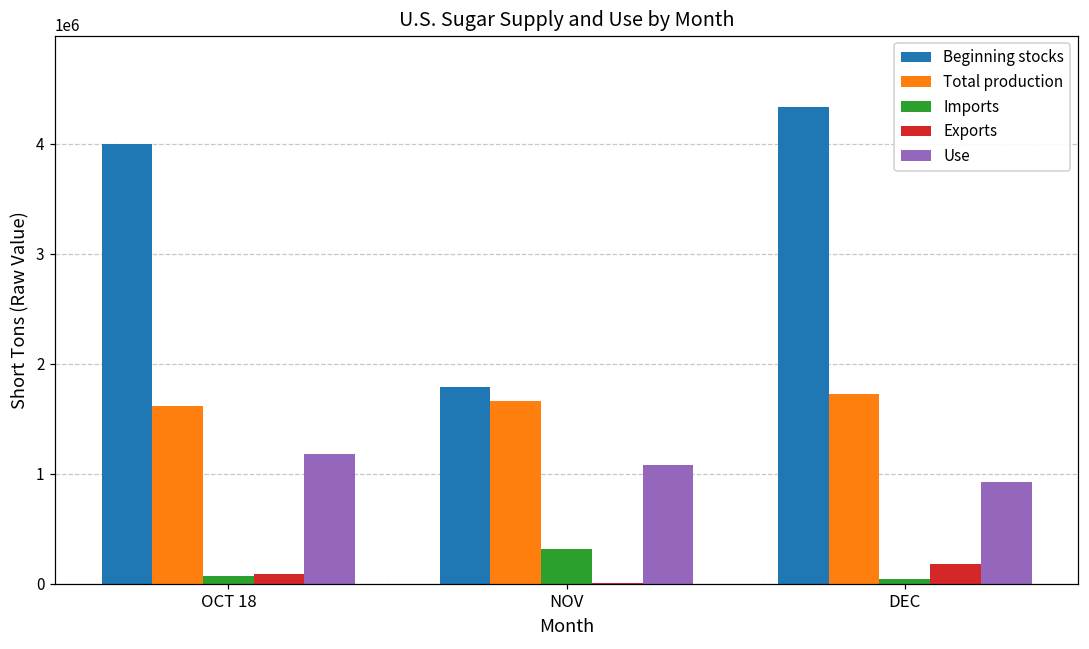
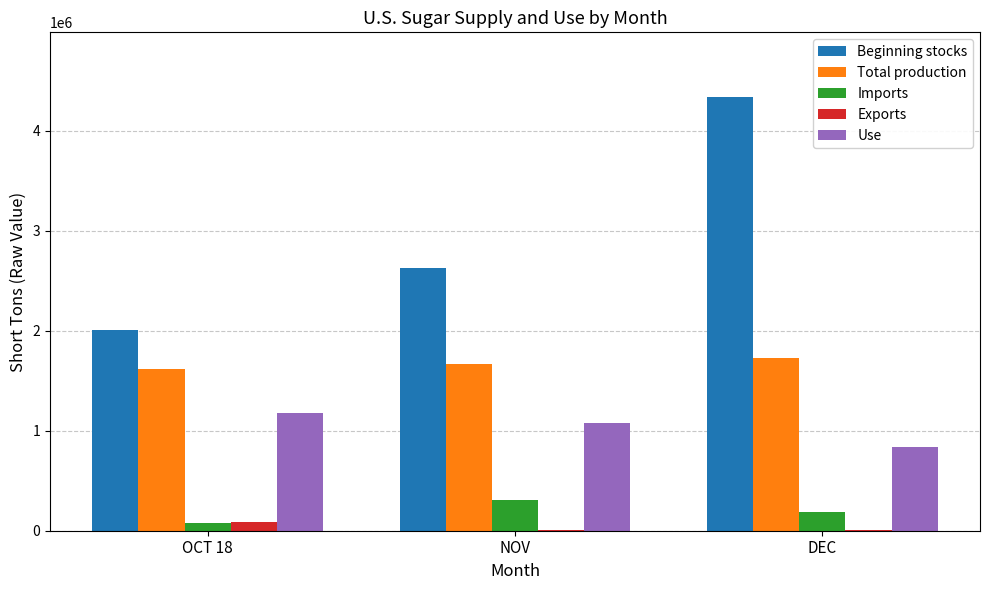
Beginning stocks, OCT 18: 4000000 -> 2010000
Beginning stocks, NOV: 1790000 -> 2620000
Imports, DEC: 50000 -> 190000
Exports, DEC: 180000 -> 0
Use, DEC: 920000 -> 840000
